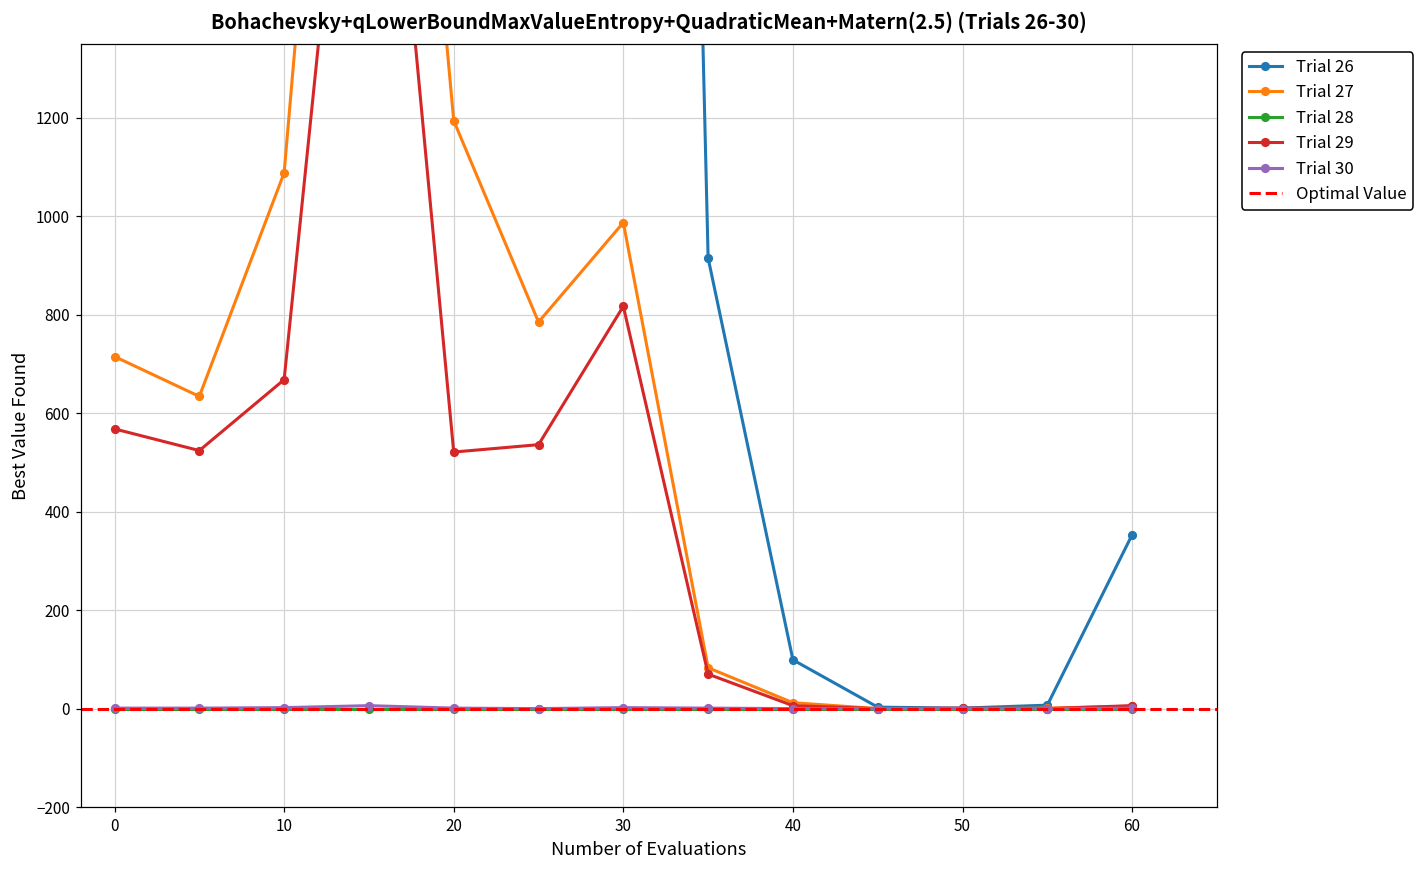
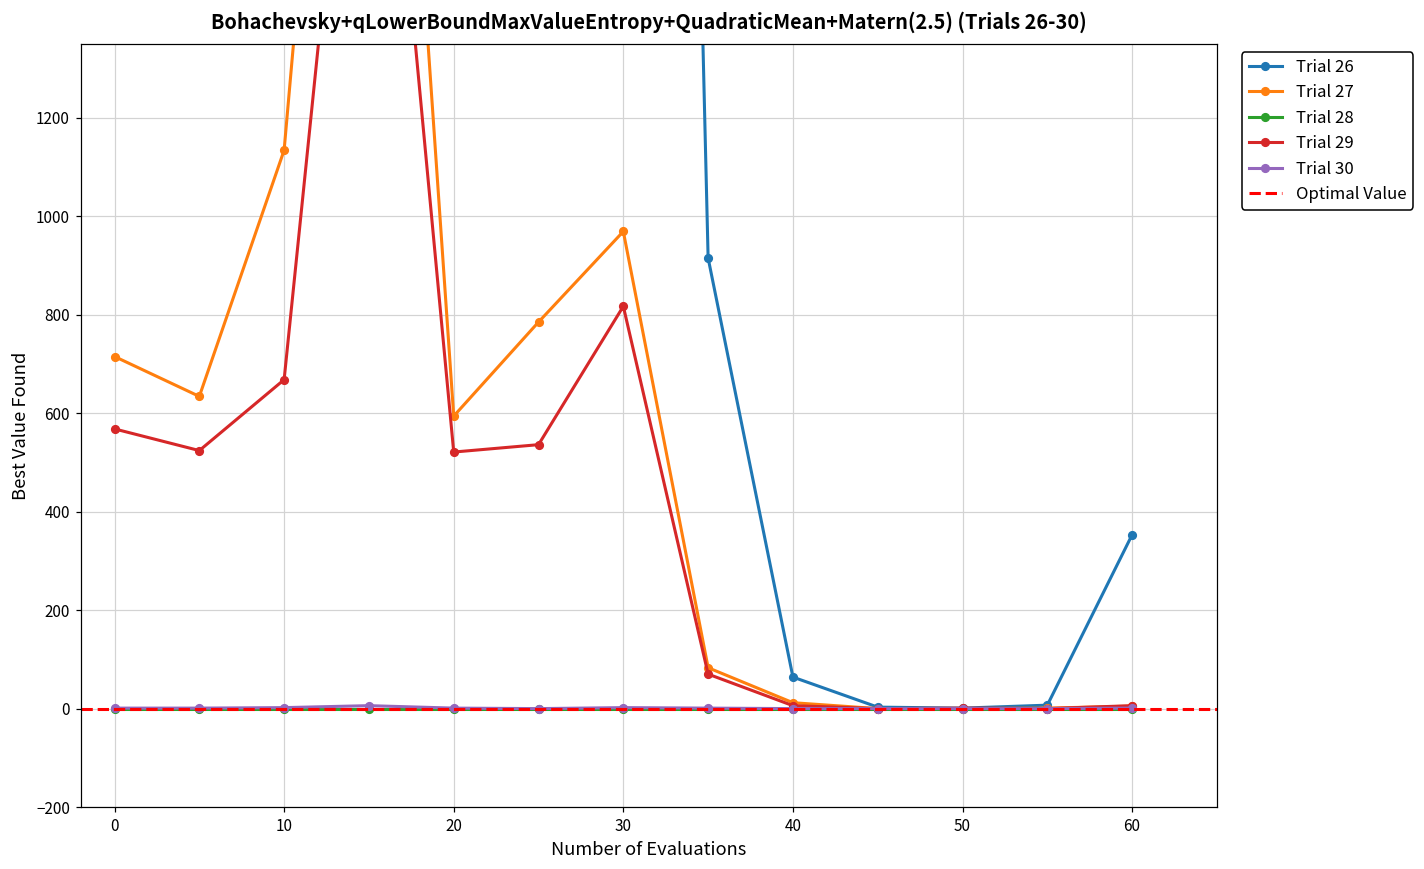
Trial 27, 10: 1090 -> 1130
Trial 27, 20: 1190 -> 590
Trial 27, 30: 990 -> 970
Trial 26, 40: 100 -> 60
